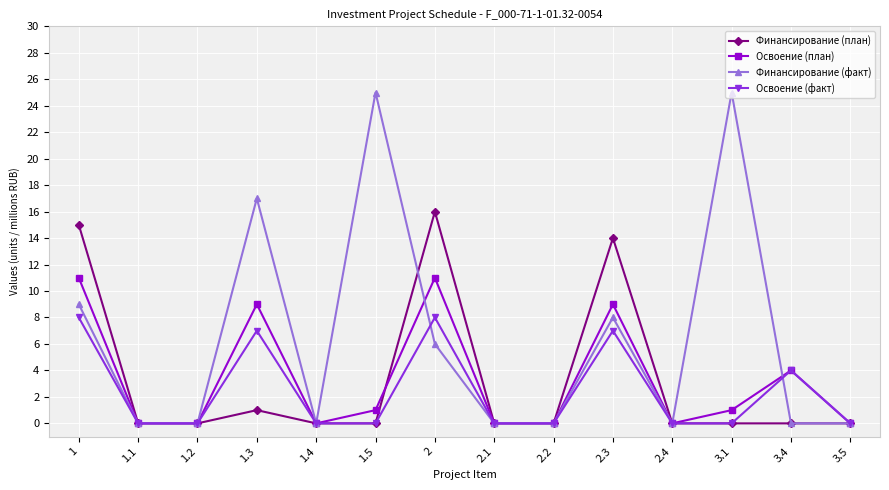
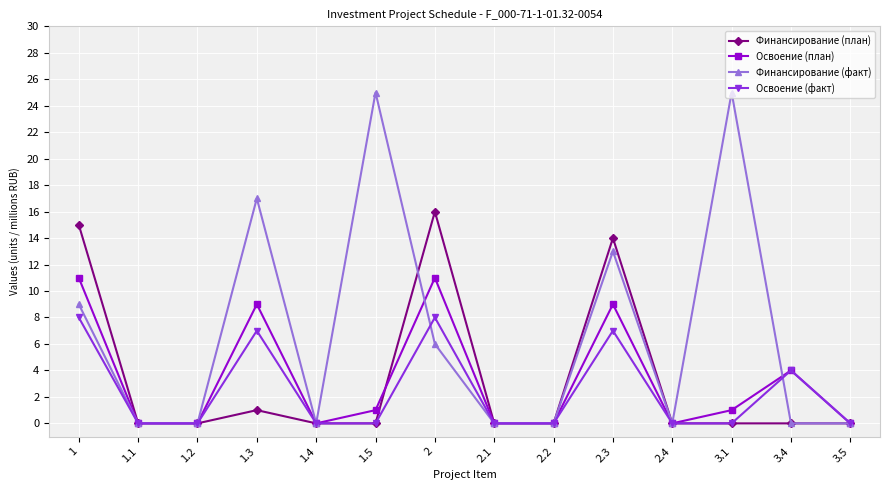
Финансирование (факт), 2.3: 8 -> 13
